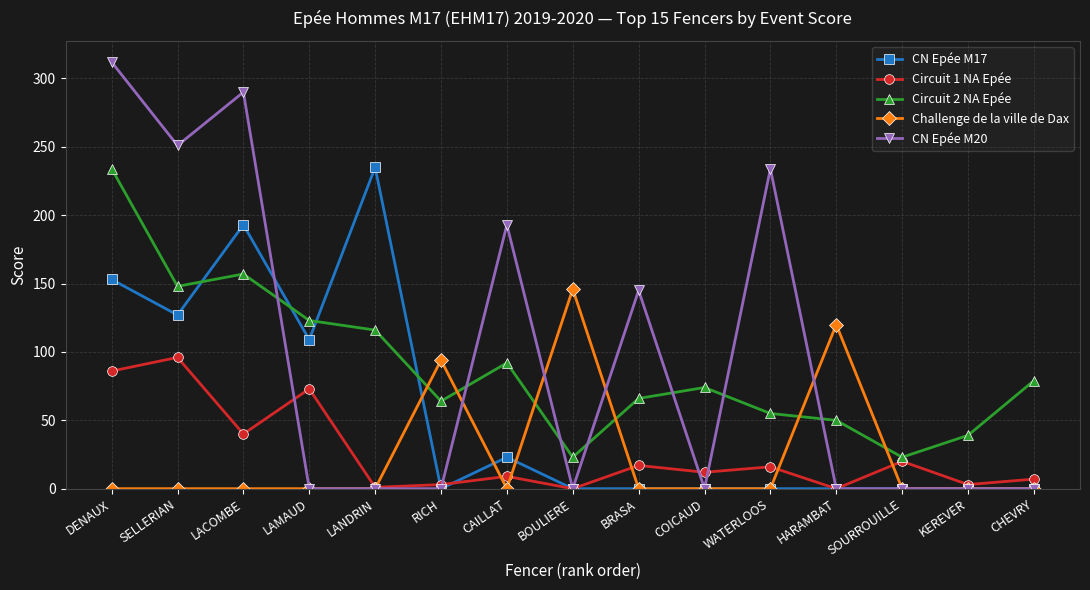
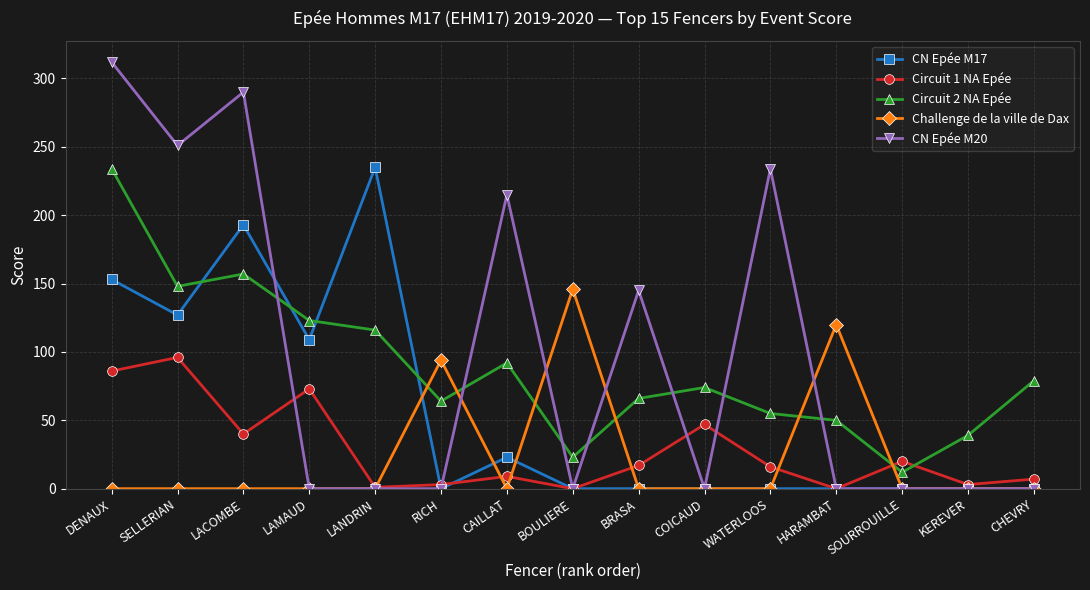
CN Epée M20, CAILLAT: 193 -> 215
Circuit 1 NA Epée, COICAUD: 12 -> 47
Circuit 2 NA Epée, SOURROUILLE: 23 -> 12
